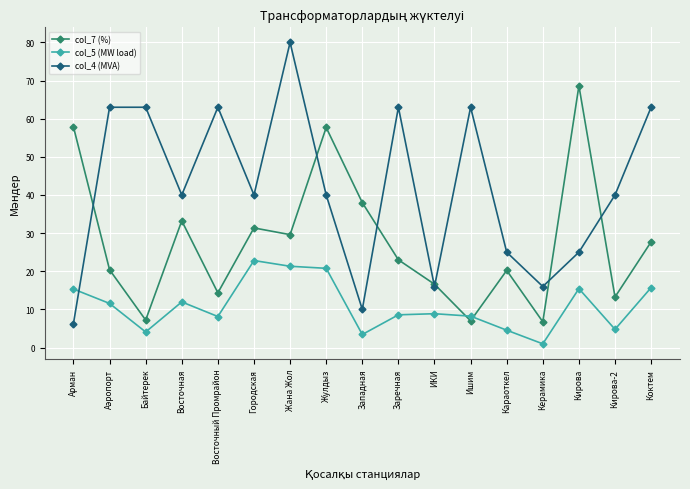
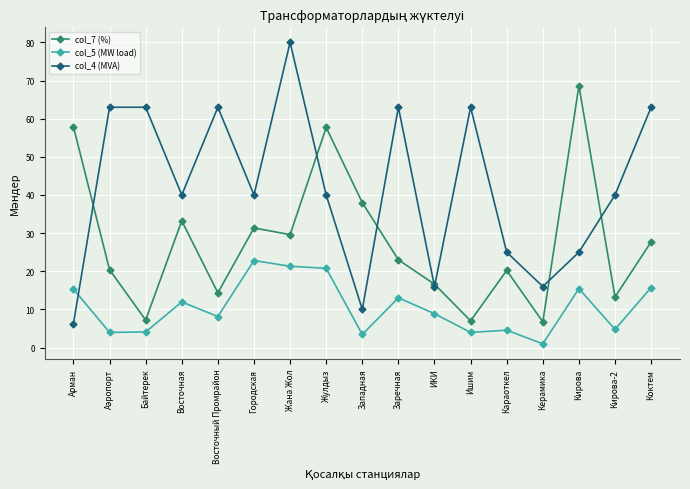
col_5 (MW load), Аэропорт: 12 -> 4
col_5 (MW load), Заречная: 9 -> 13
col_5 (MW load), Ишим: 8 -> 4
